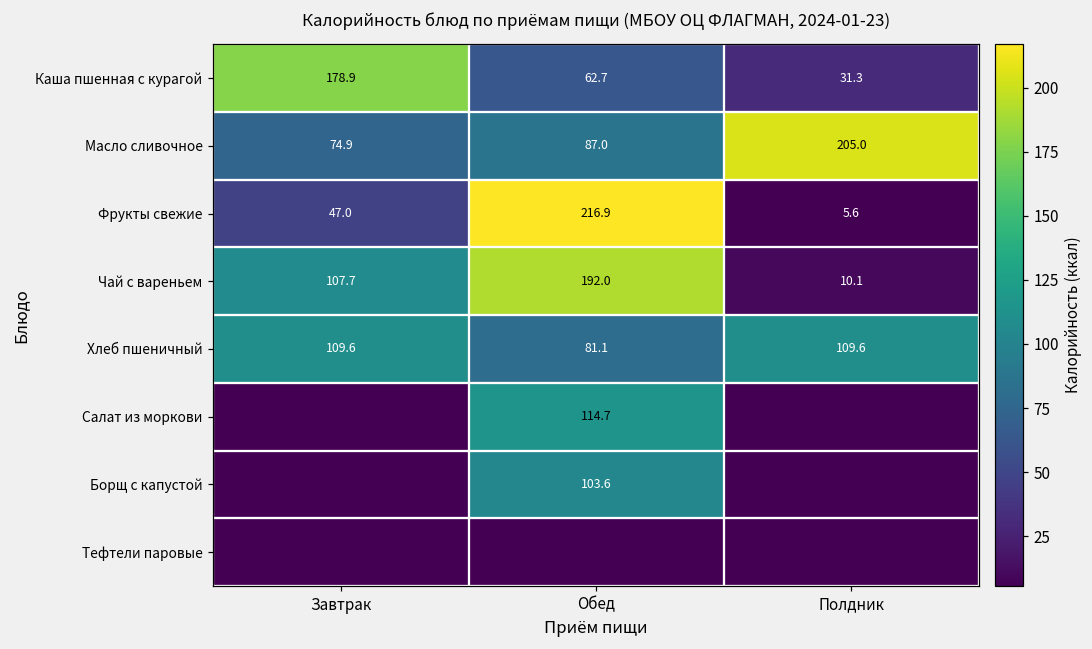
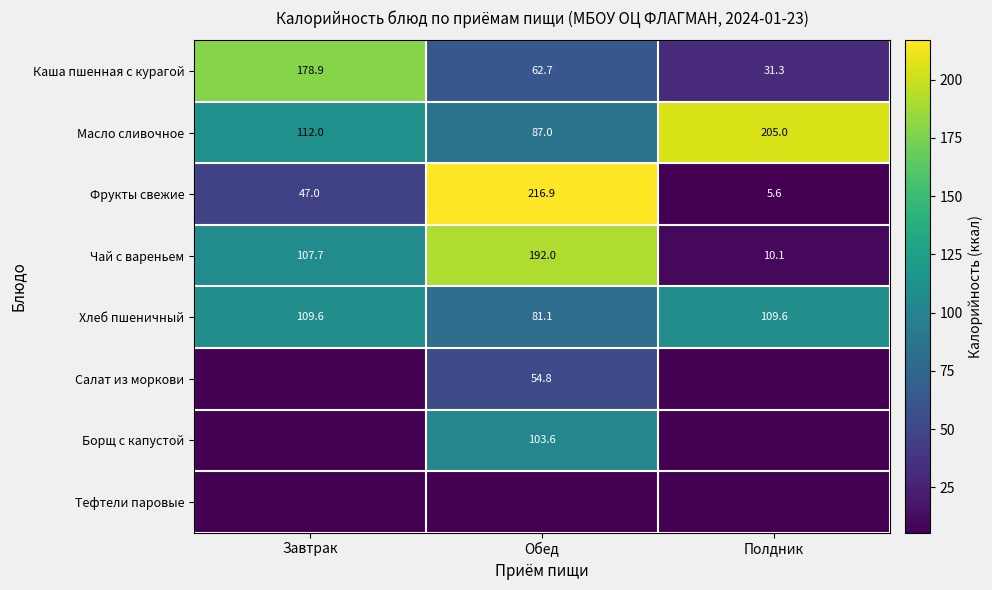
Масло сливочное, Завтрак: 74.9 -> 112.0
Салат из моркови, Обед: 114.7 -> 54.8
